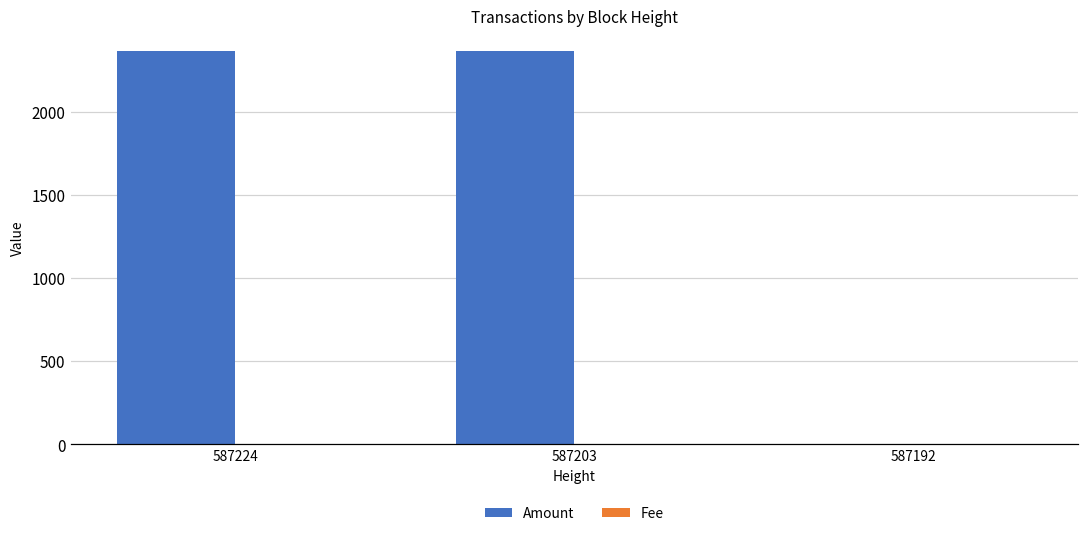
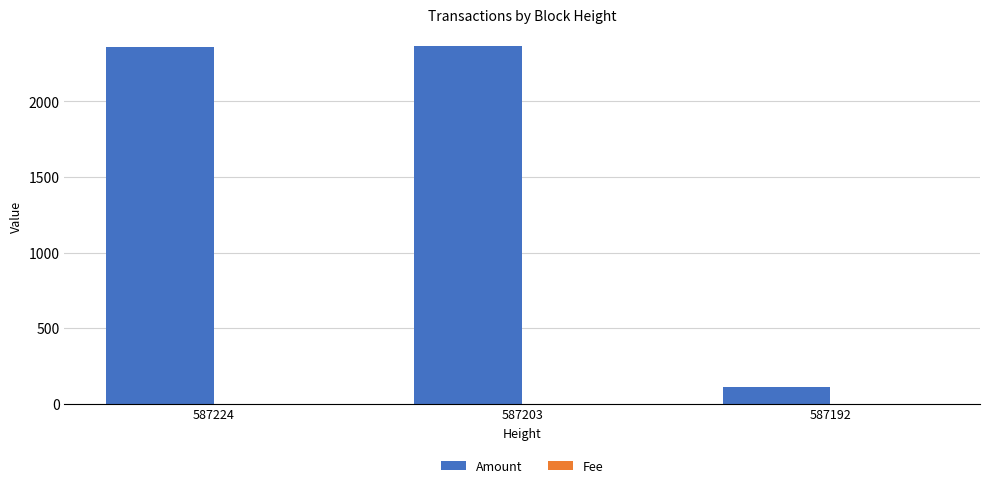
Amount, 587192: 0 -> 110
